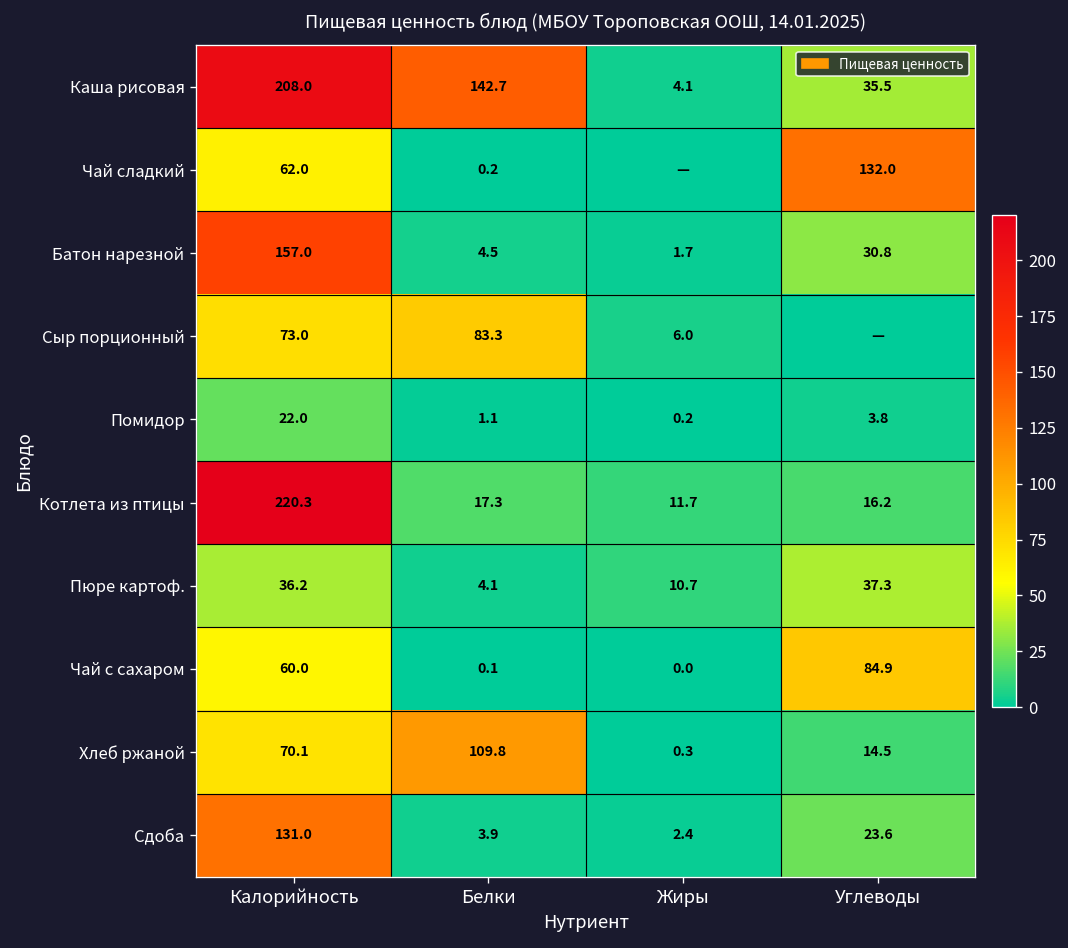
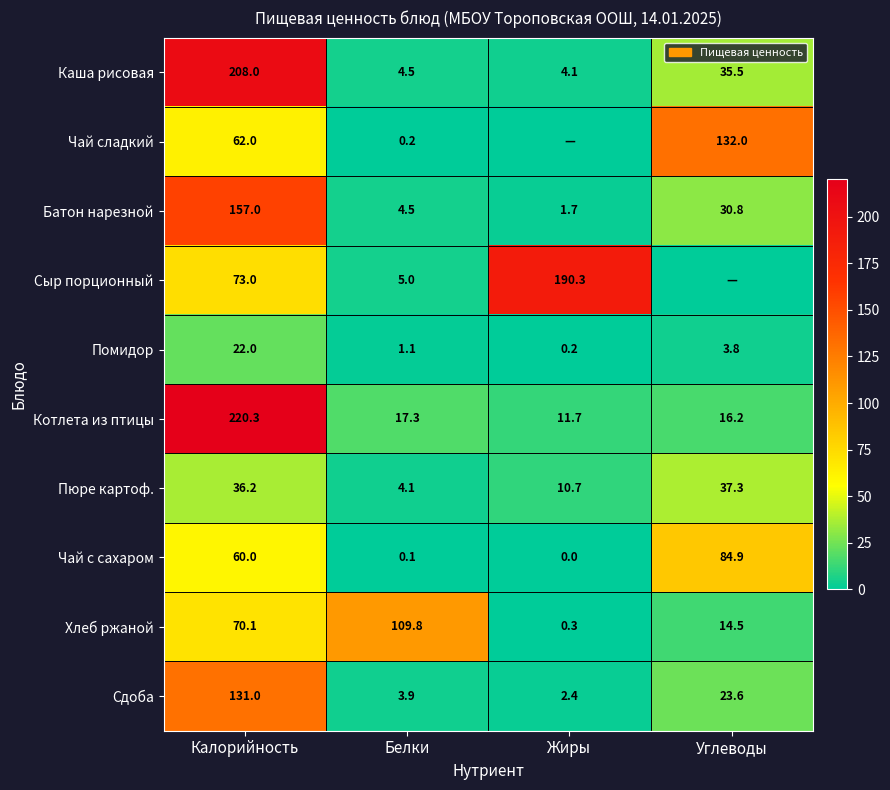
Каша рисовая, Белки: 142.7 -> 4.5
Сыр порционный, Белки: 83.3 -> 5.0
Сыр порционный, Жиры: 6.0 -> 190.3
